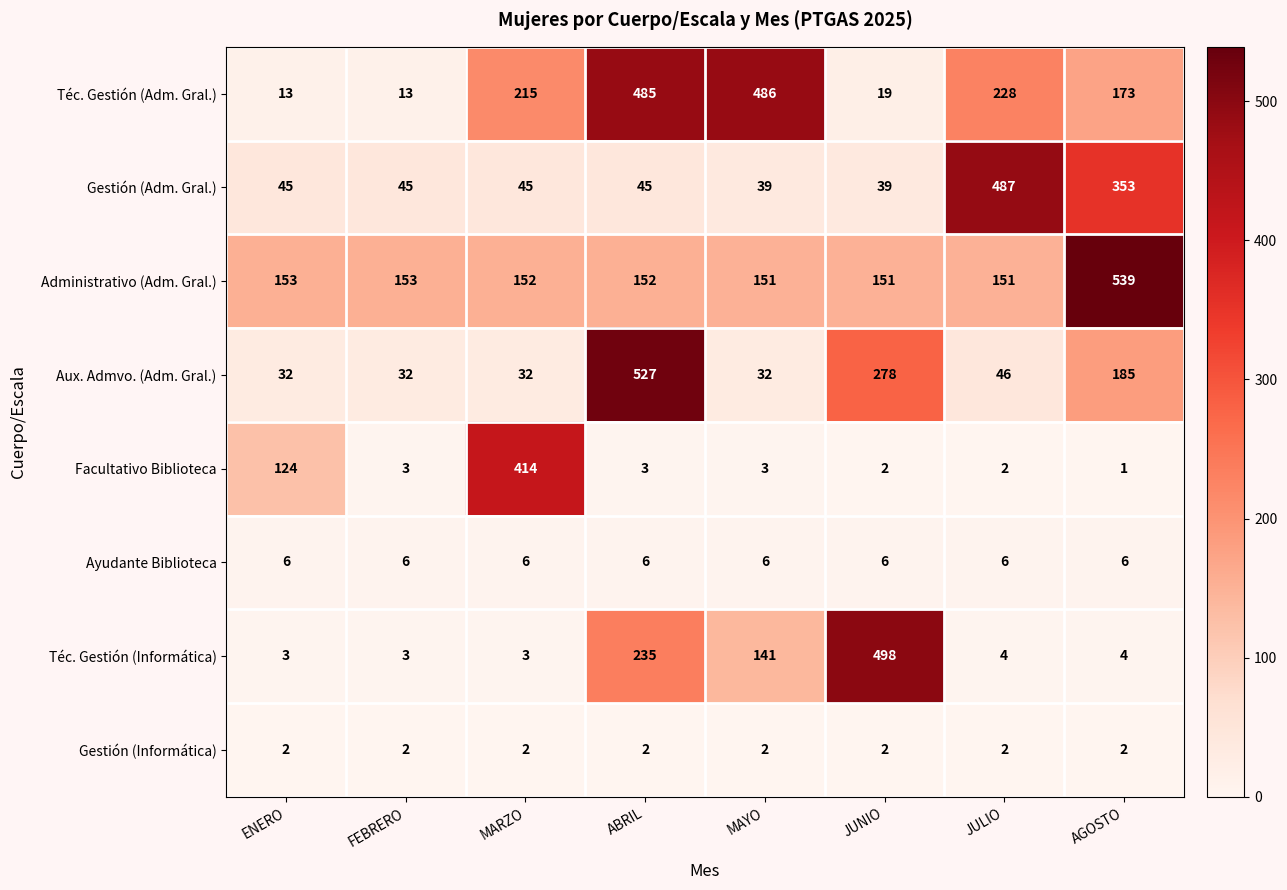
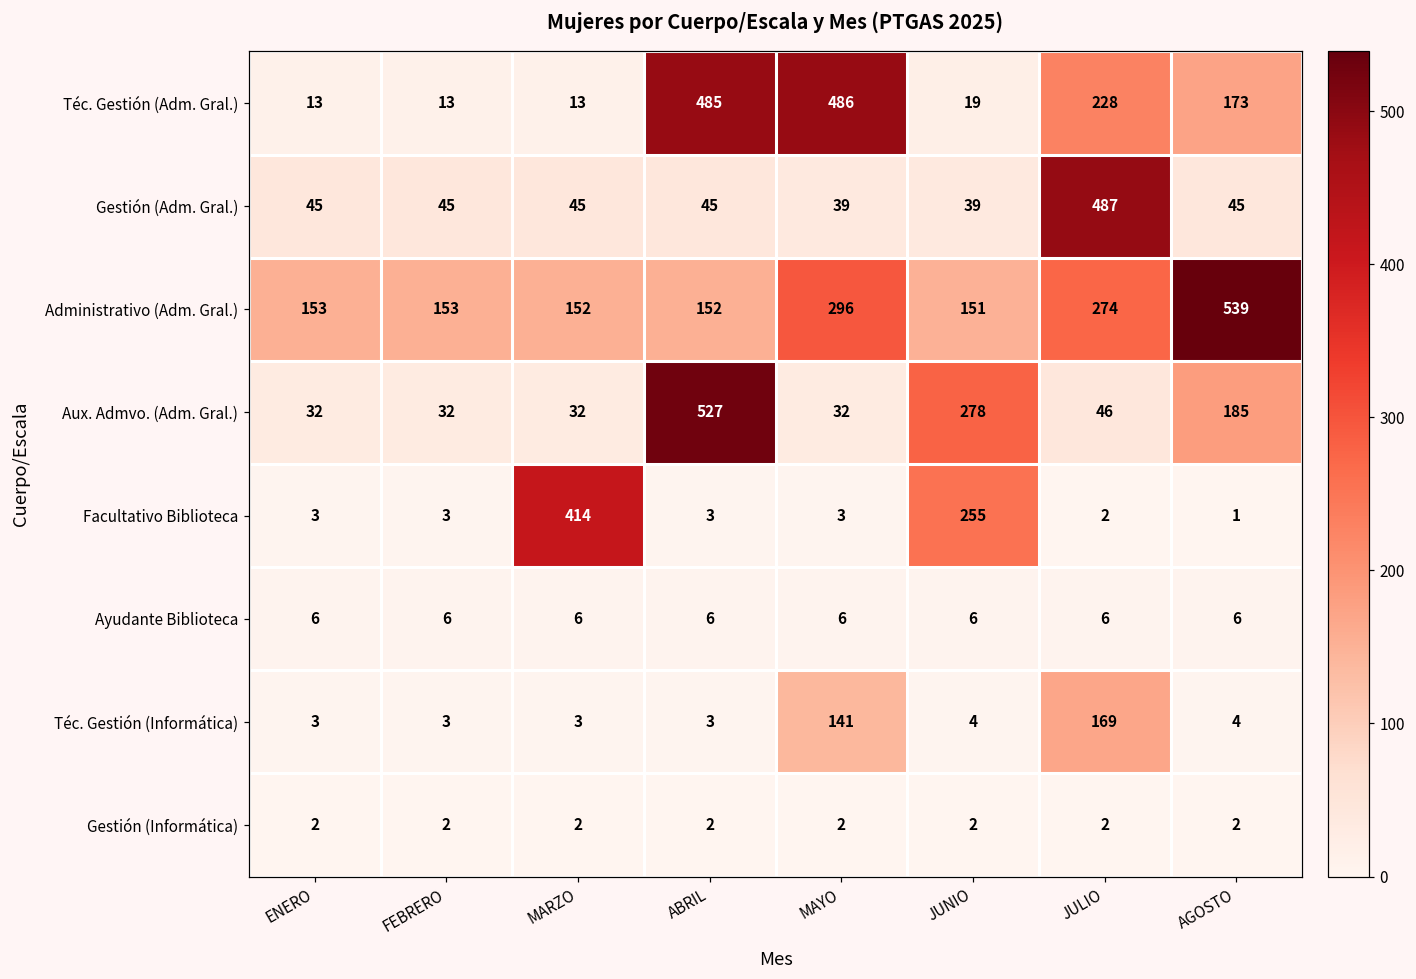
Téc. Gestión (Adm. Gral.), MARZO: 215 -> 13
Gestión (Adm. Gral.), AGOSTO: 353 -> 45
Administrativo (Adm. Gral.), MAYO: 151 -> 296
Administrativo (Adm. Gral.), JULIO: 151 -> 274
Facultativo Biblioteca, ENERO: 124 -> 3
Facultativo Biblioteca, JUNIO: 2 -> 255
Téc. Gestión (Informática), ABRIL: 235 -> 3
Téc. Gestión (Informática), JUNIO: 498 -> 4
Téc. Gestión (Informática), JULIO: 4 -> 169
